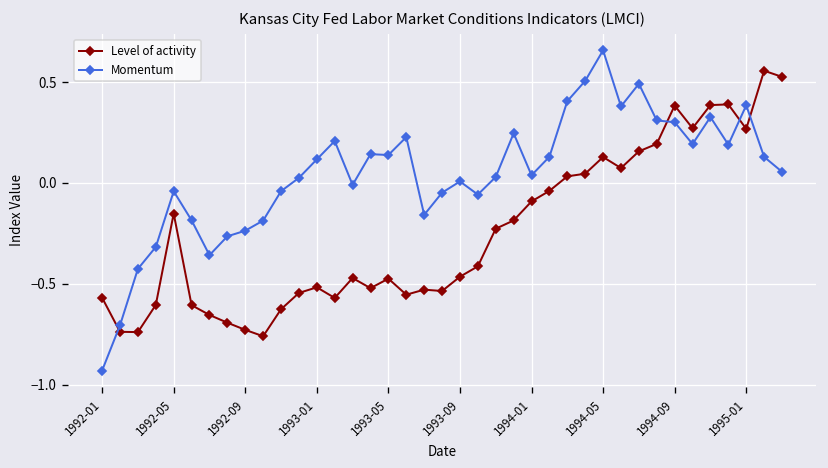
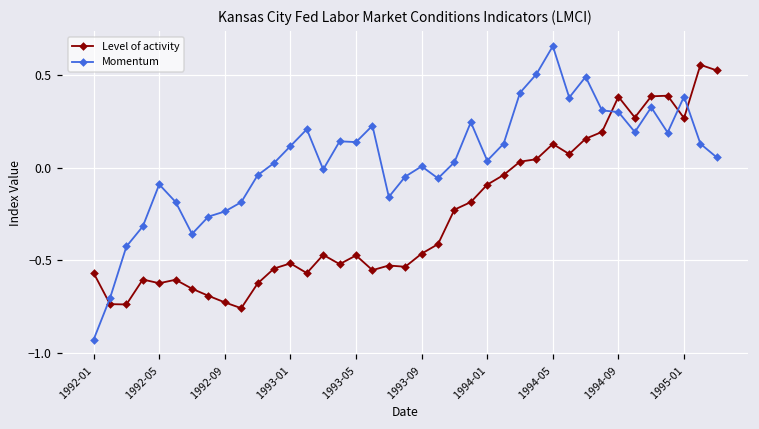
Level of activity, 1992-05: -0.15 -> -0.62
Momentum, 1992-05: -0.04 -> -0.09
